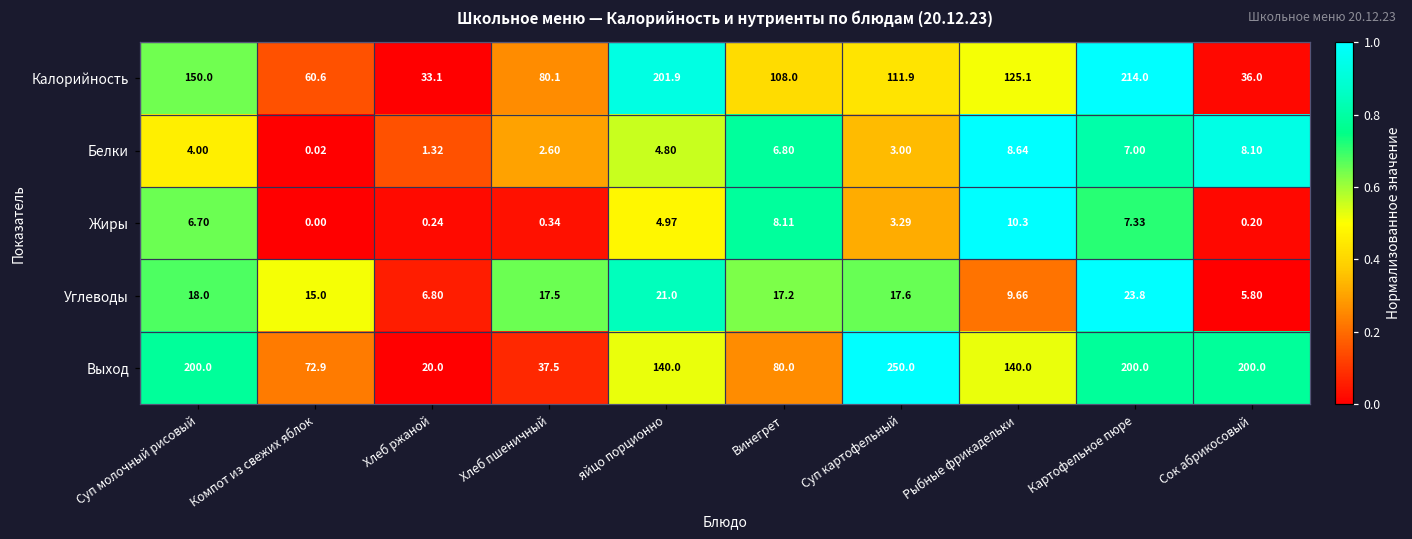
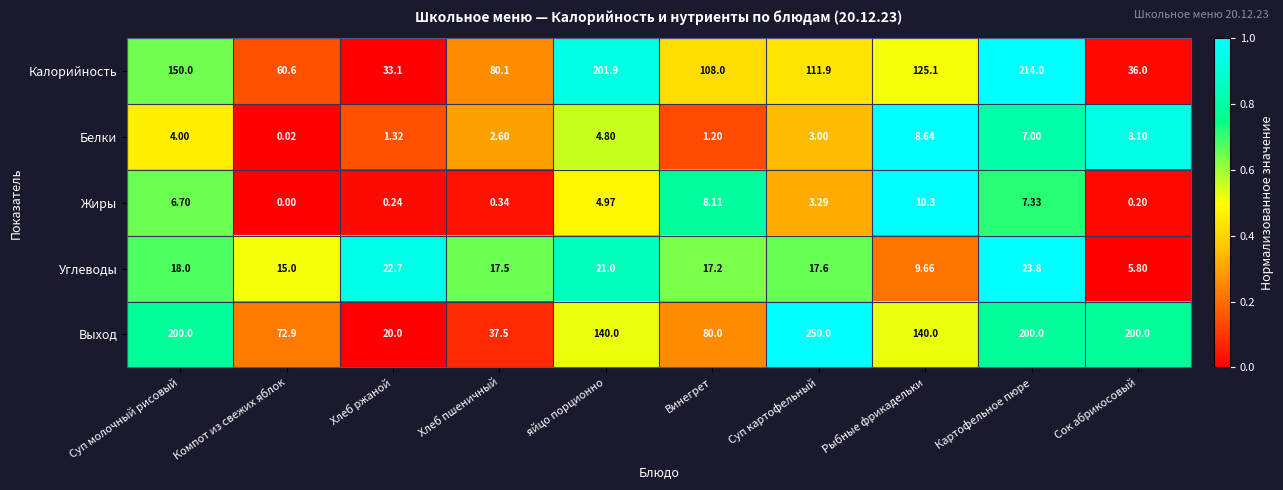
Белки, Винегрет: 6.80 -> 1.20
Углеводы, Хлеб ржаной: 6.80 -> 22.7
